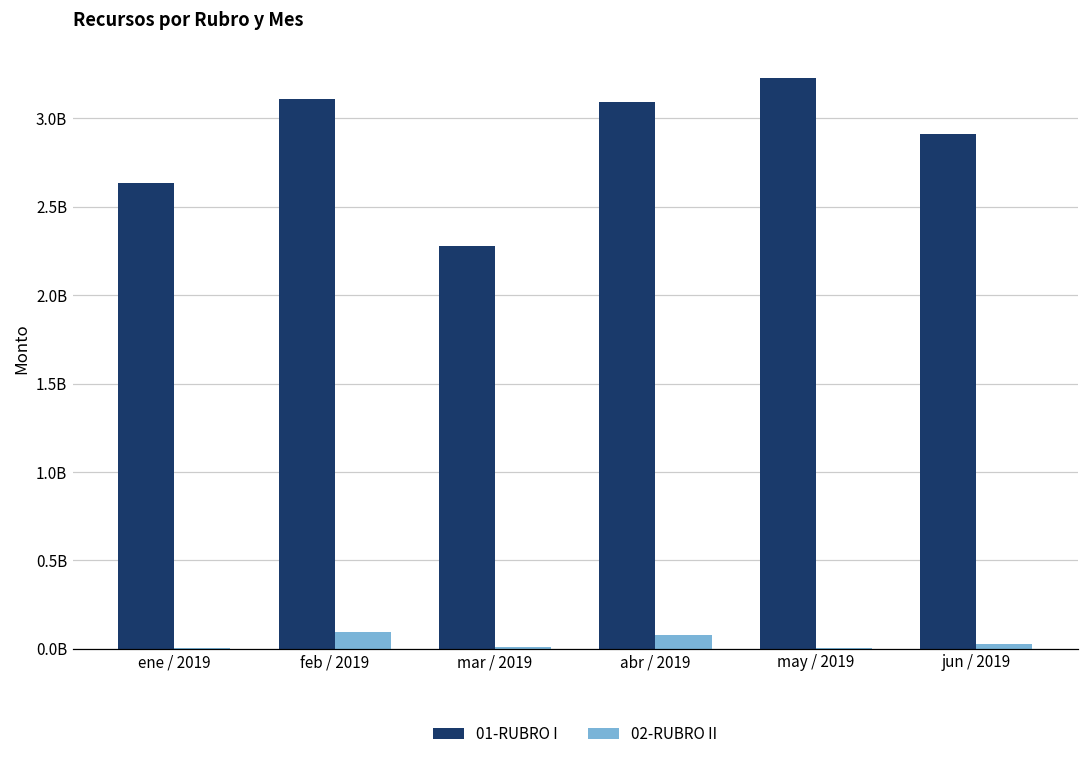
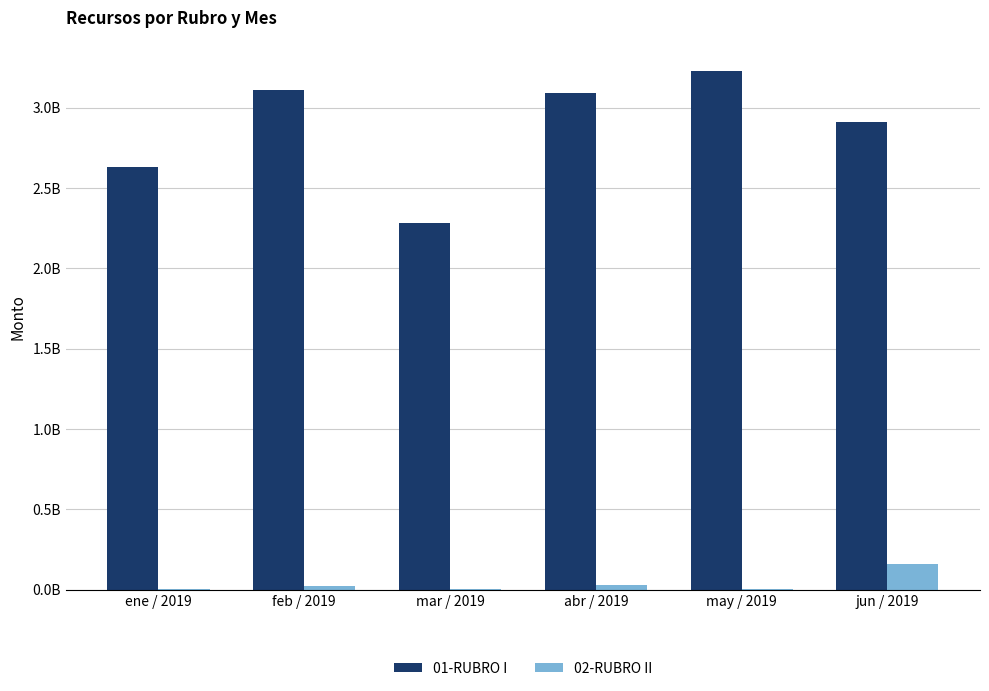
02-RUBRO II, feb / 2019: 100000000 -> 30000000
02-RUBRO II, abr / 2019: 80000000 -> 30000000
02-RUBRO II, jun / 2019: 30000000 -> 160000000
